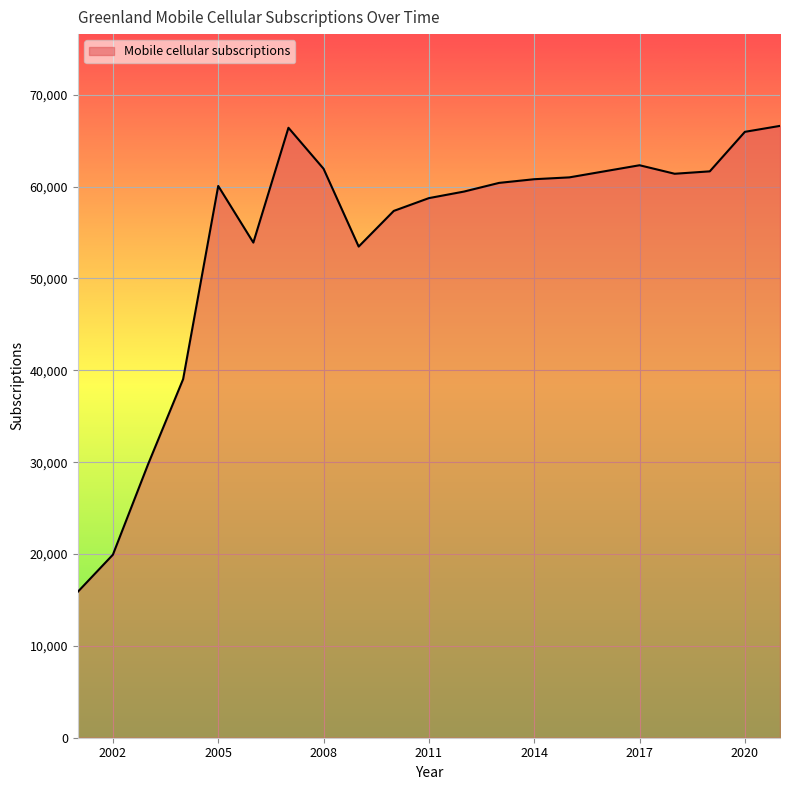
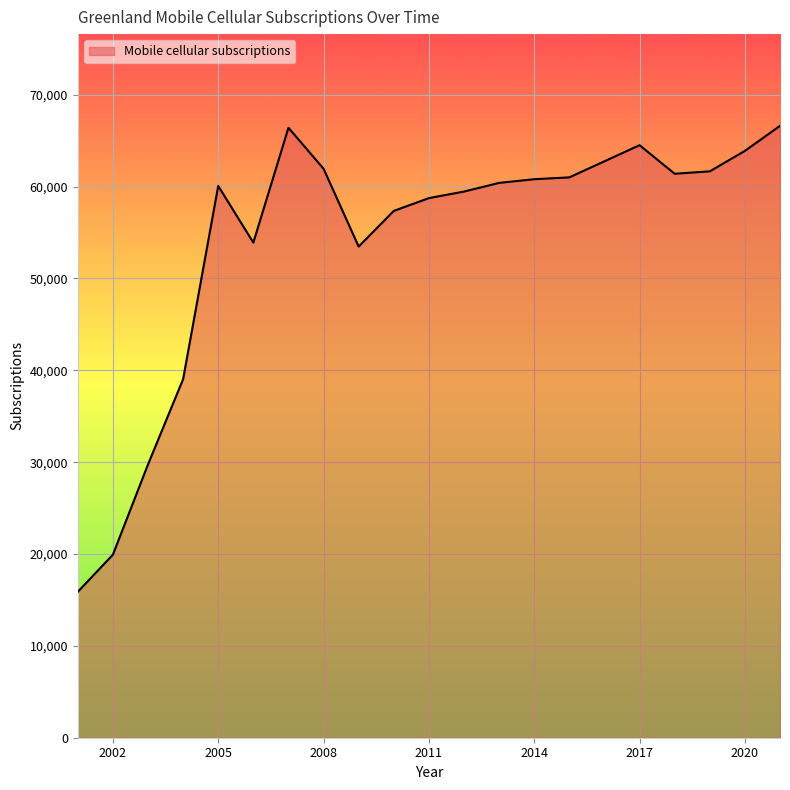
2017: 62,000 -> 65,000
2020: 66,000 -> 64,000
